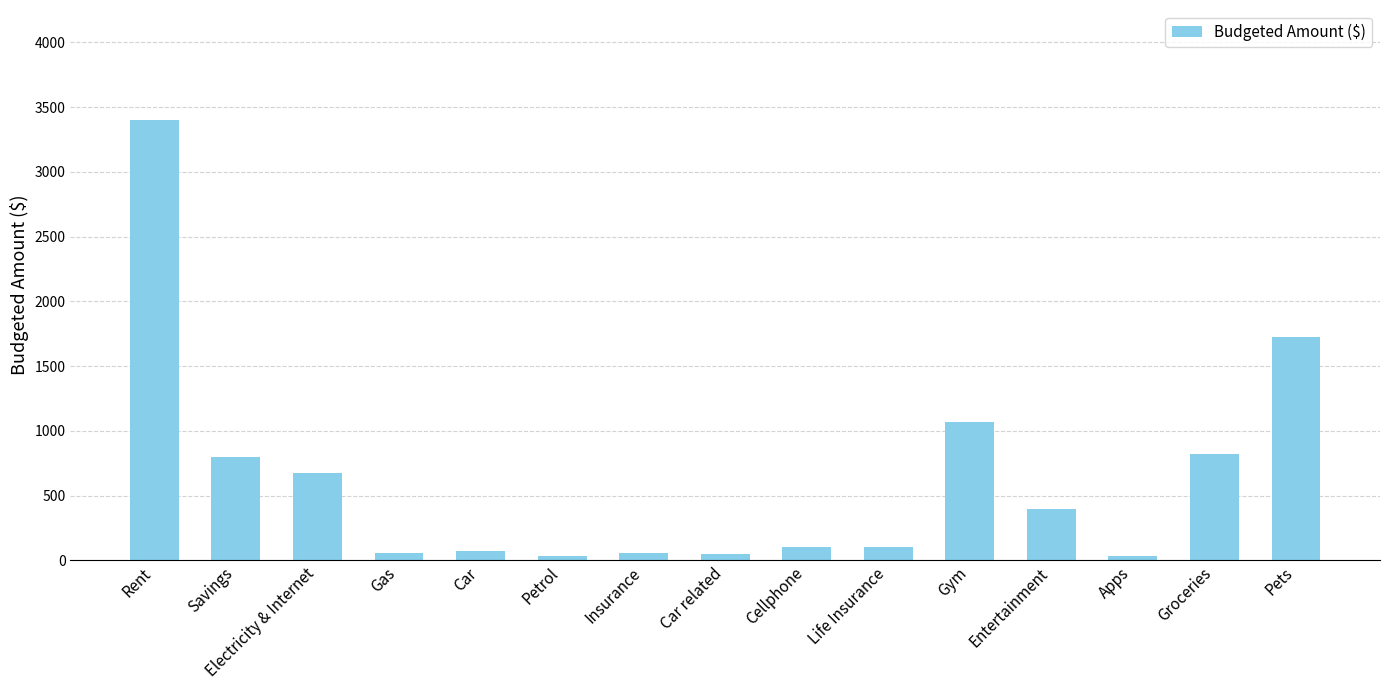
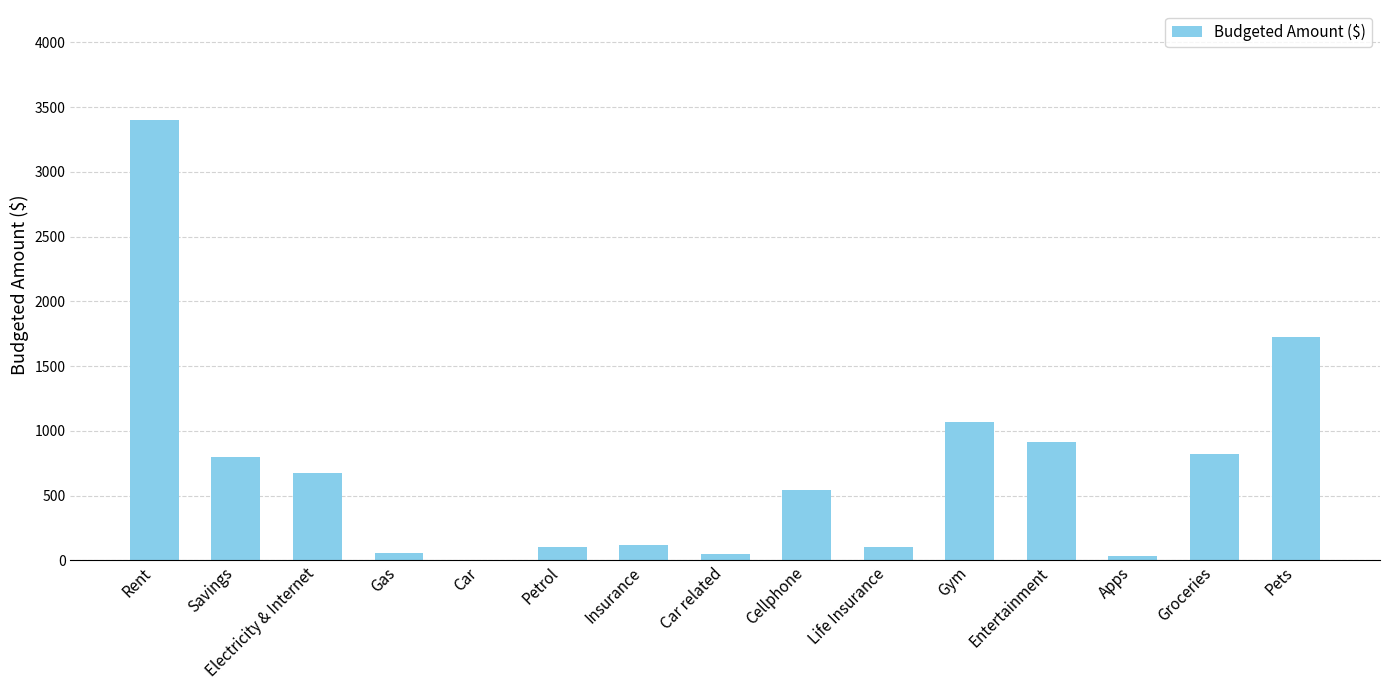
Car: 70 -> 0
Petrol: 30 -> 100
Insurance: 50 -> 120
Cellphone: 100 -> 540
Entertainment: 400 -> 920
